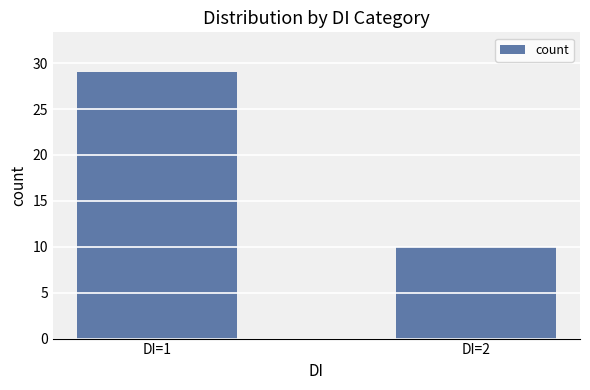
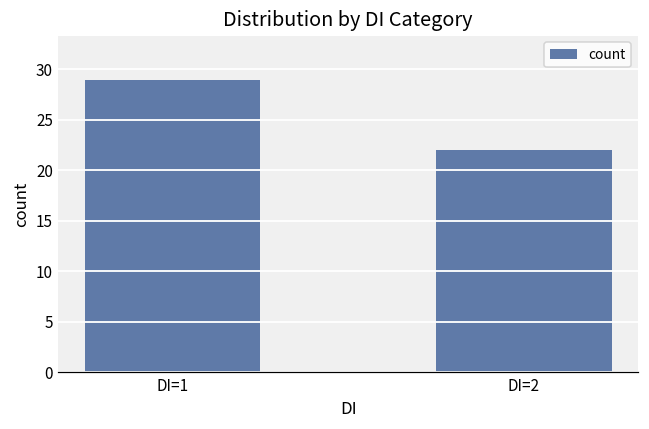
DI=2: 10 -> 22
